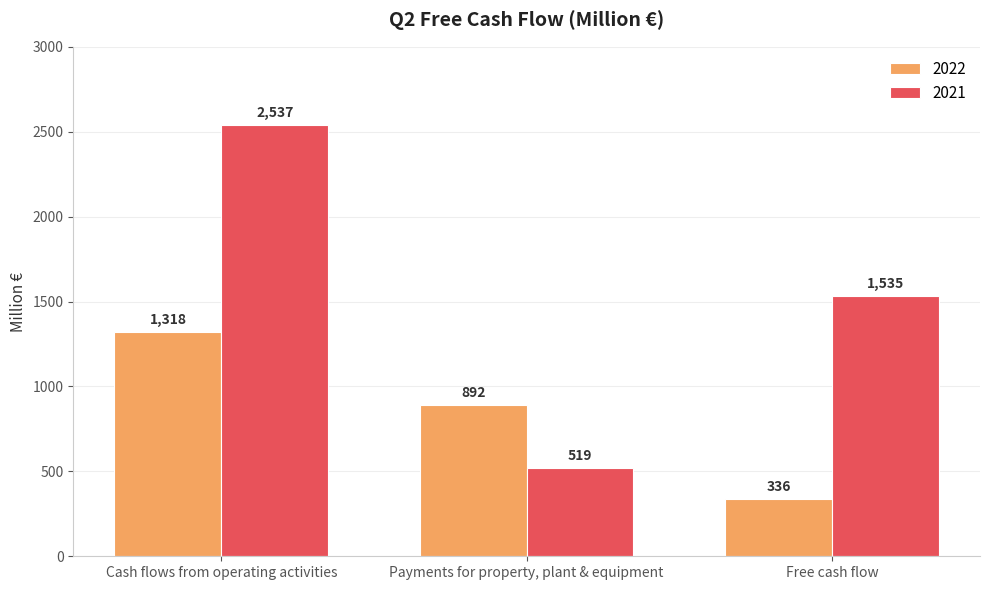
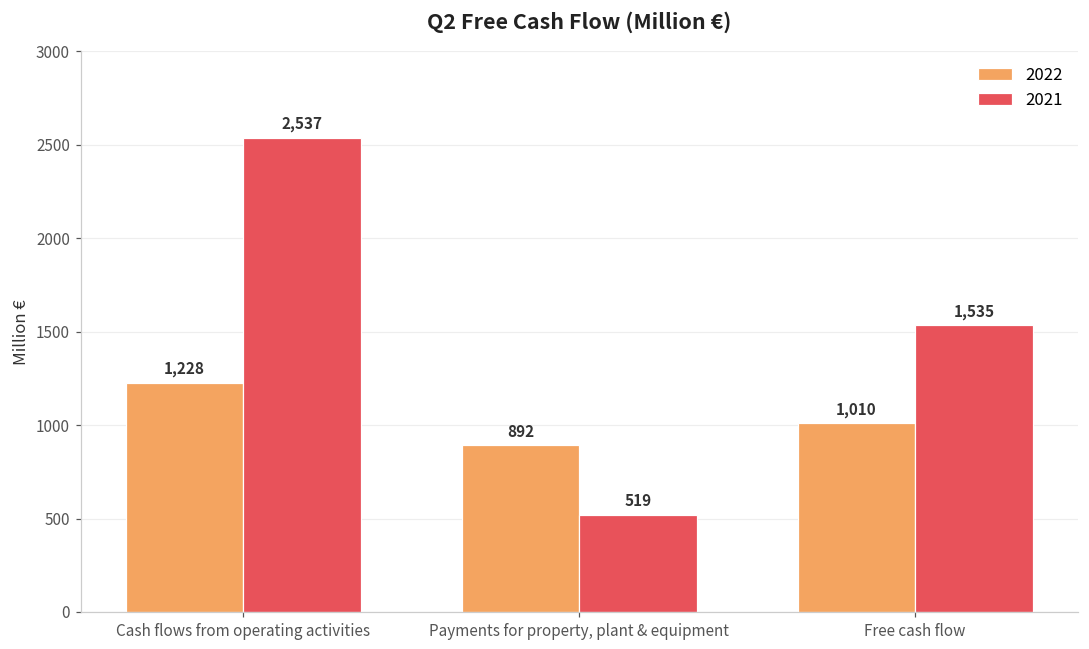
2022, Cash flows from operating activities: 1,318 -> 1,228
2022, Free cash flow: 336 -> 1,010
